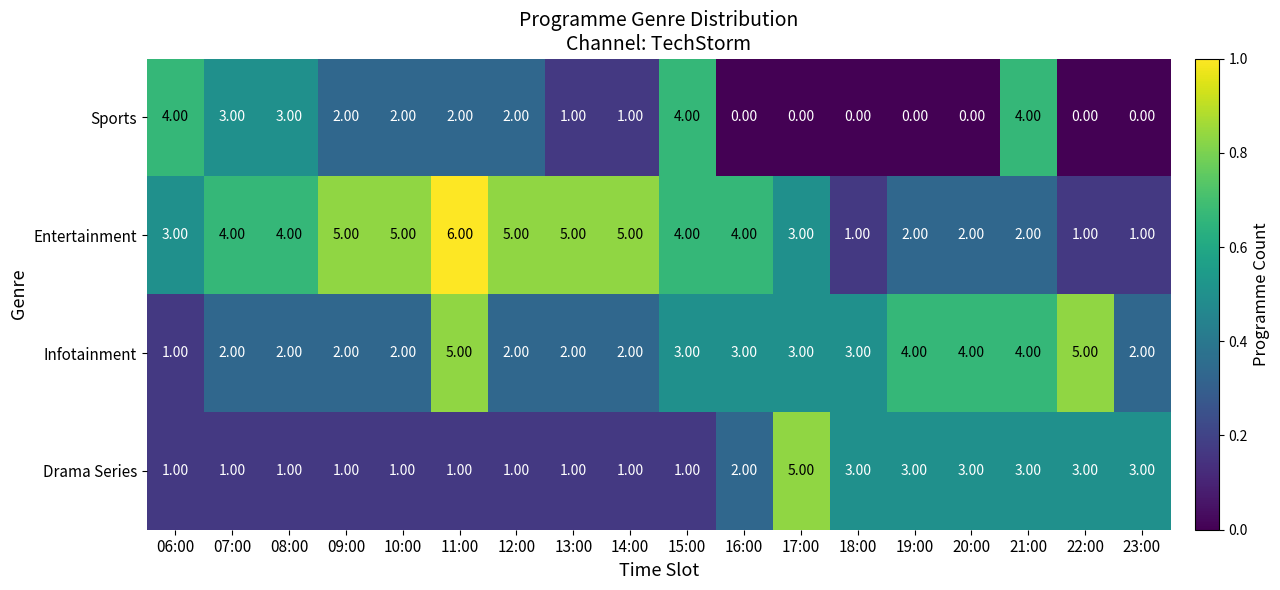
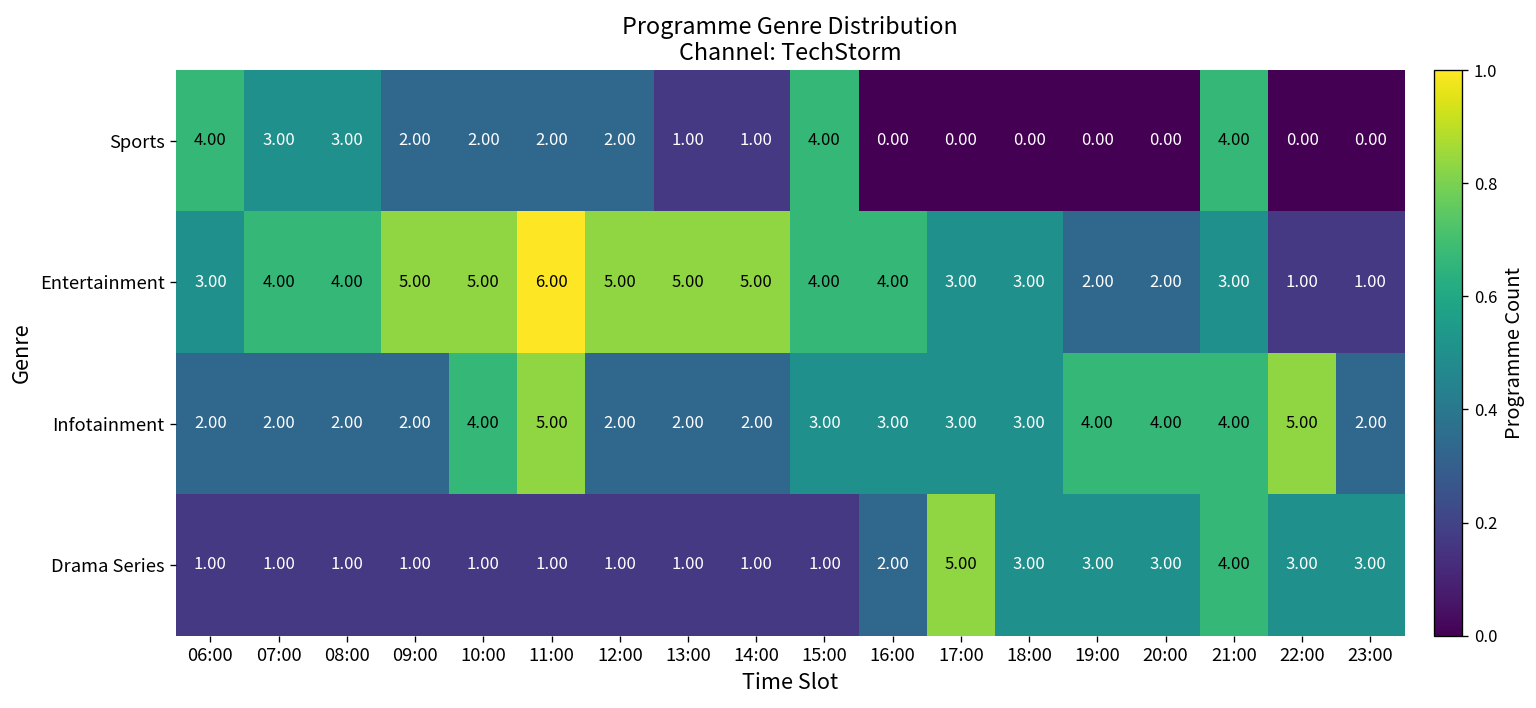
Entertainment, 18:00: 1.00 -> 3.00
Entertainment, 21:00: 2.00 -> 3.00
Infotainment, 06:00: 1.00 -> 2.00
Infotainment, 10:00: 2.00 -> 4.00
Drama Series, 21:00: 3.00 -> 4.00
